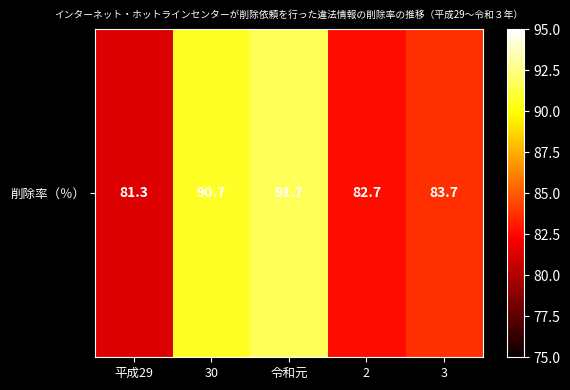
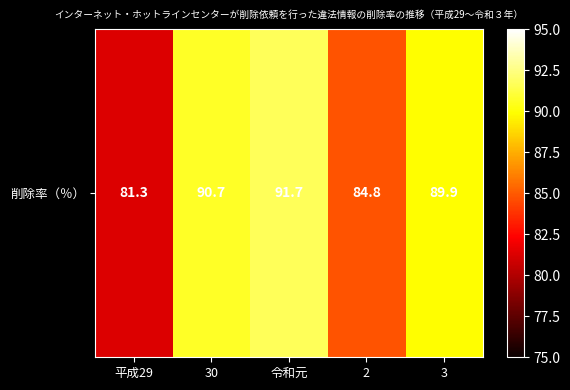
削除率（％）, 2: 82.7 -> 84.8
削除率（％）, 3: 83.7 -> 89.9
